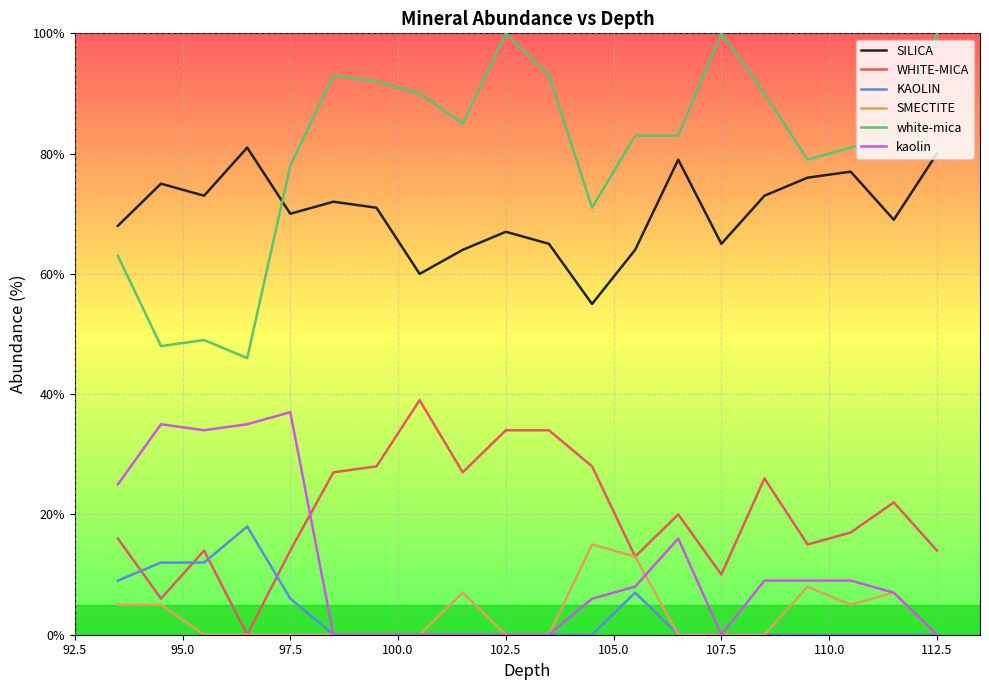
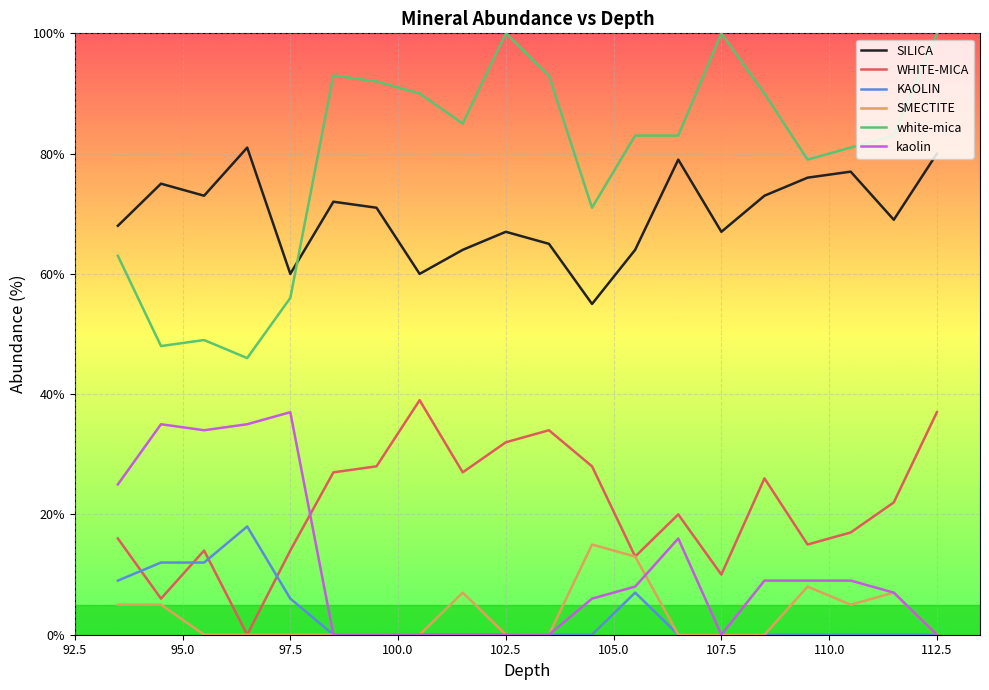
SILICA, 97.5: 70% -> 60%
white-mica, 97.5: 78% -> 56%
WHITE-MICA, 102.5: 34% -> 32%
SILICA, 107.5: 65% -> 67%
WHITE-MICA, 112.5: 14% -> 37%
